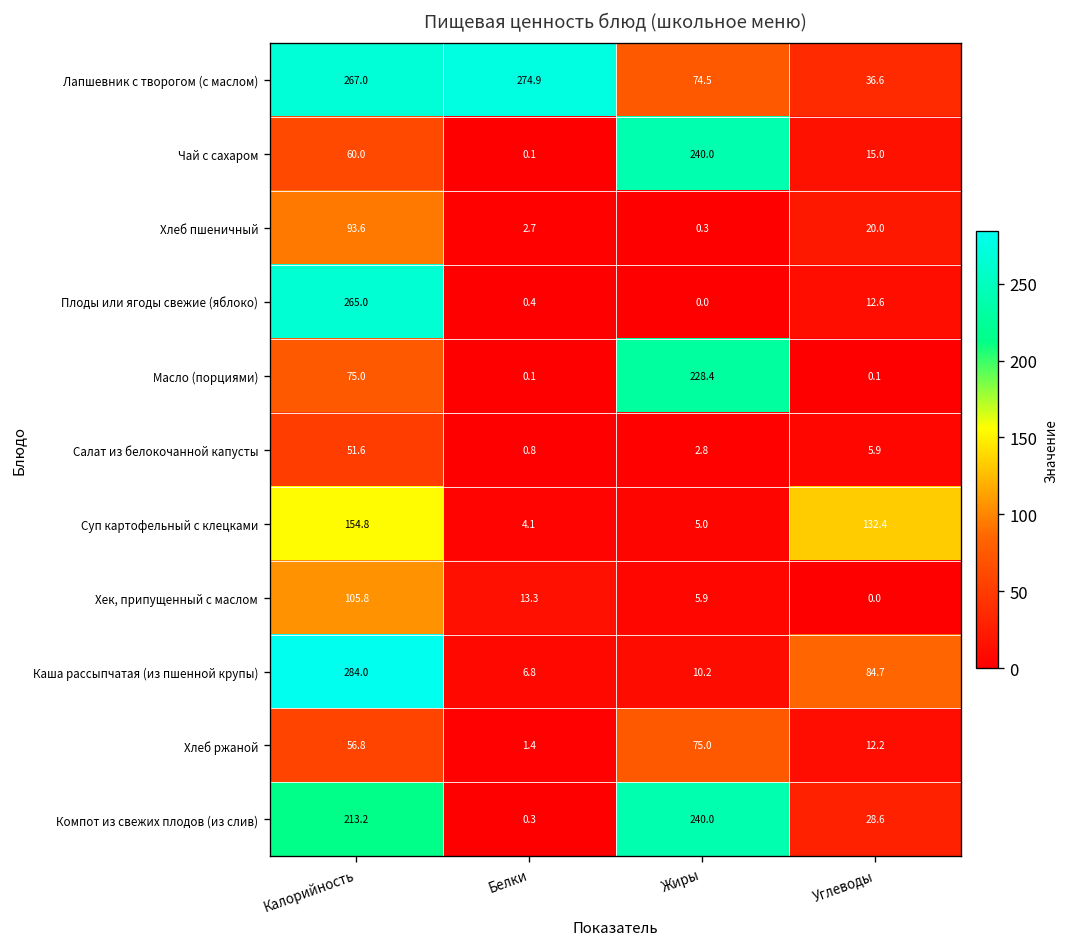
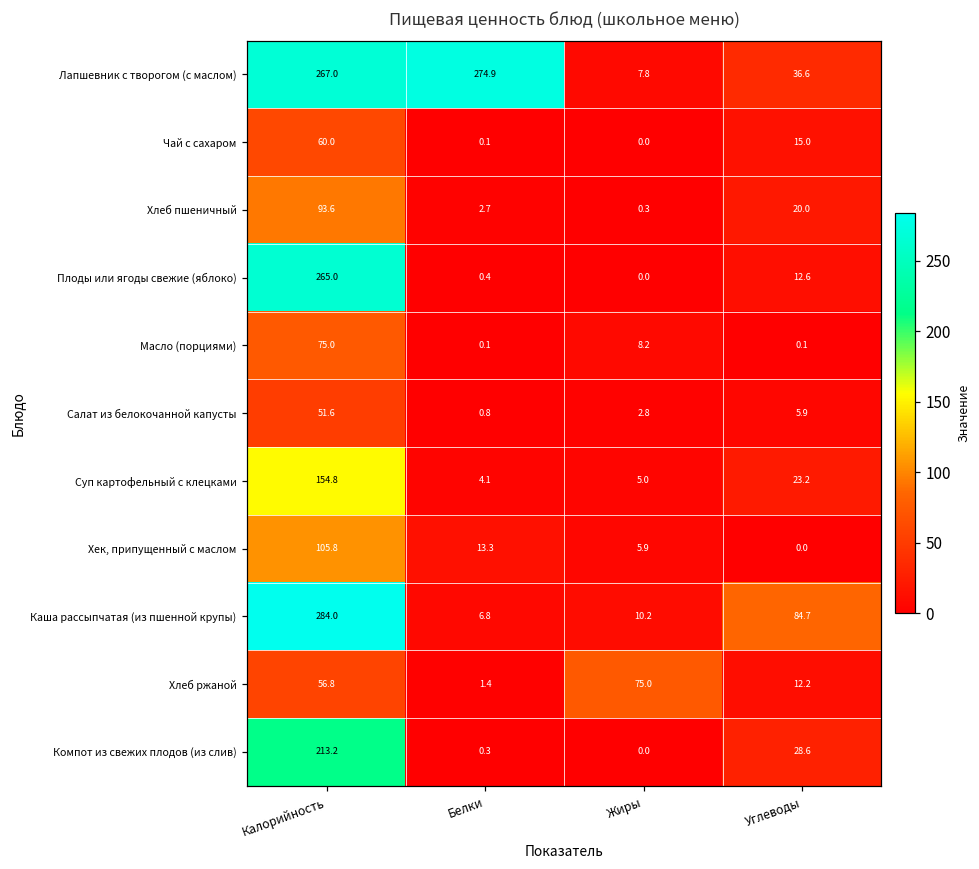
Лапшевник с творогом (с маслом), Жиры: 74.5 -> 7.8
Чай с сахаром, Жиры: 240.0 -> 0.0
Масло (порциями), Жиры: 228.4 -> 8.2
Суп картофельный с клецками, Углеводы: 132.4 -> 23.2
Компот из свежих плодов (из слив), Жиры: 240.0 -> 0.0
